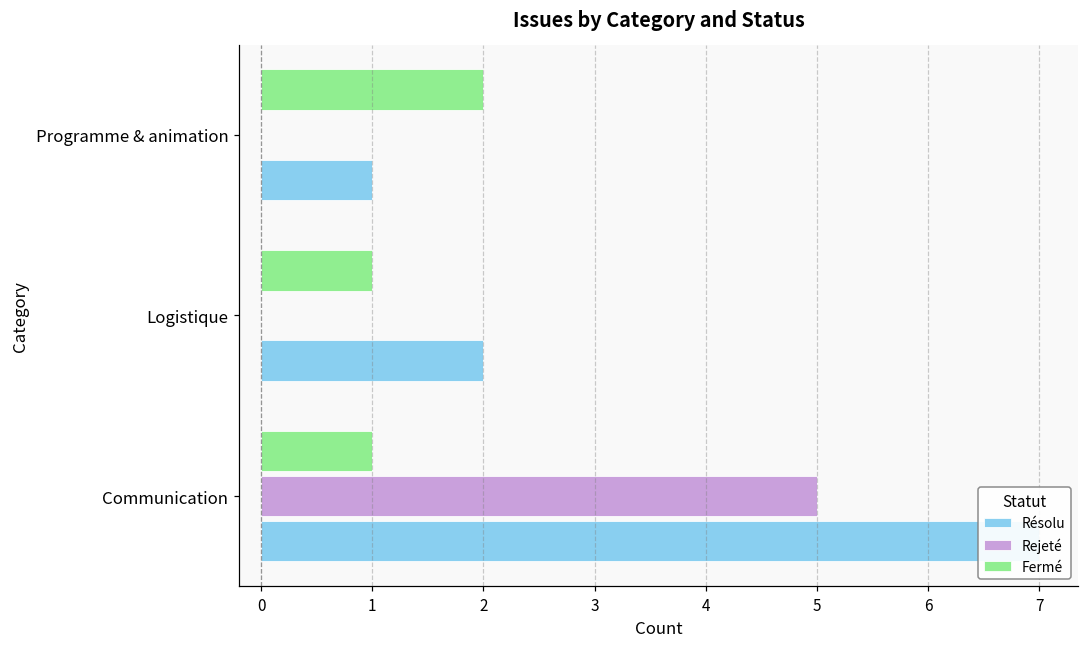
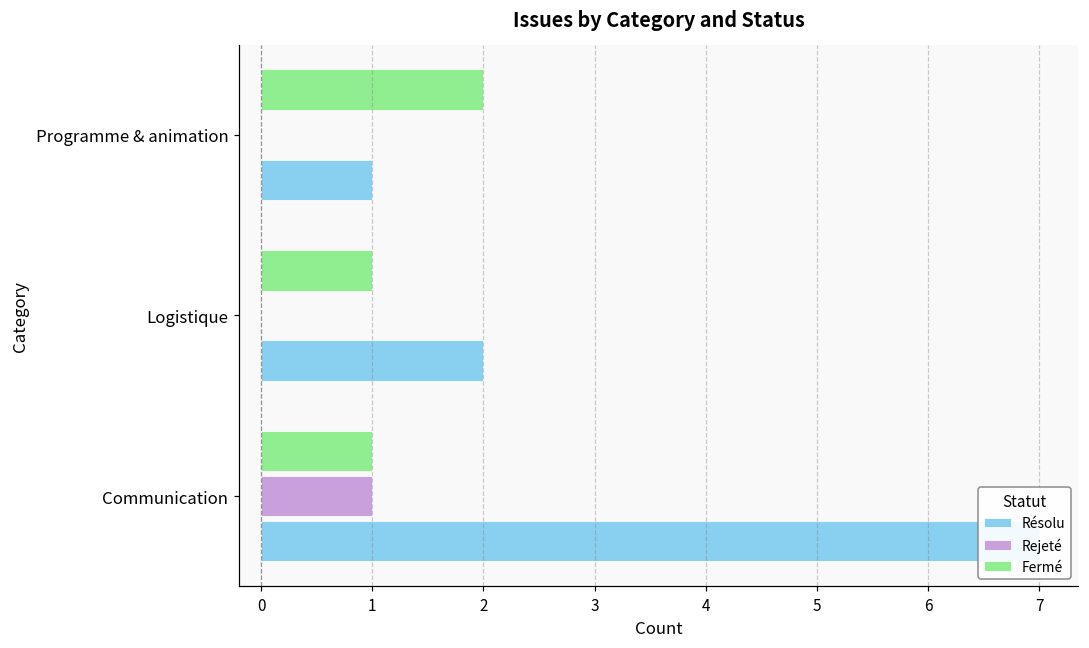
Rejeté, Communication: 5 -> 1
